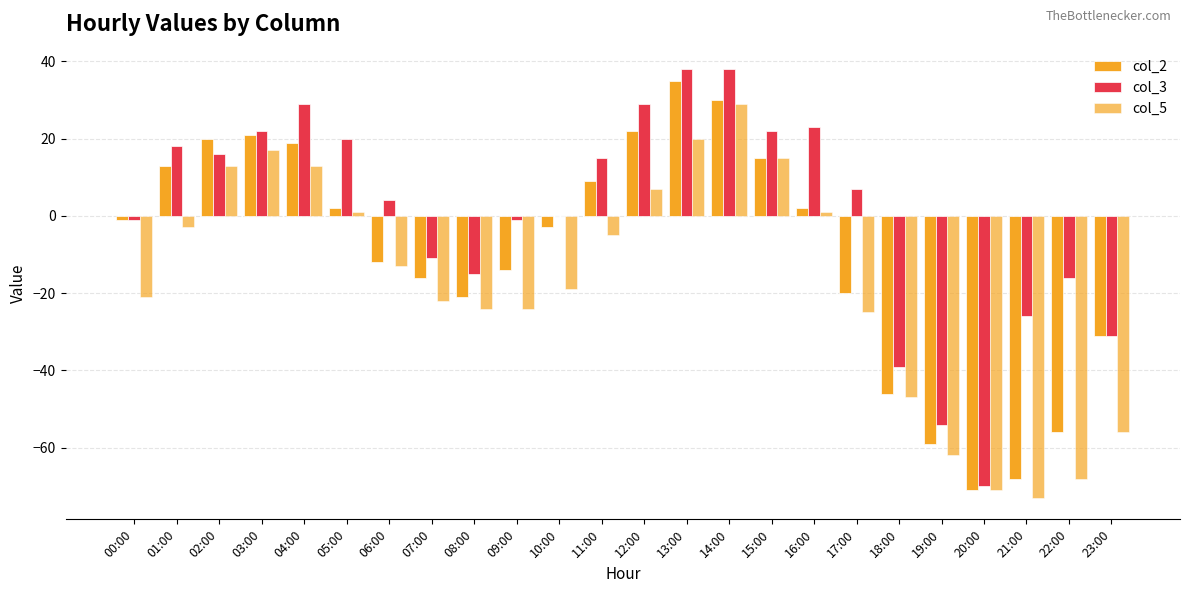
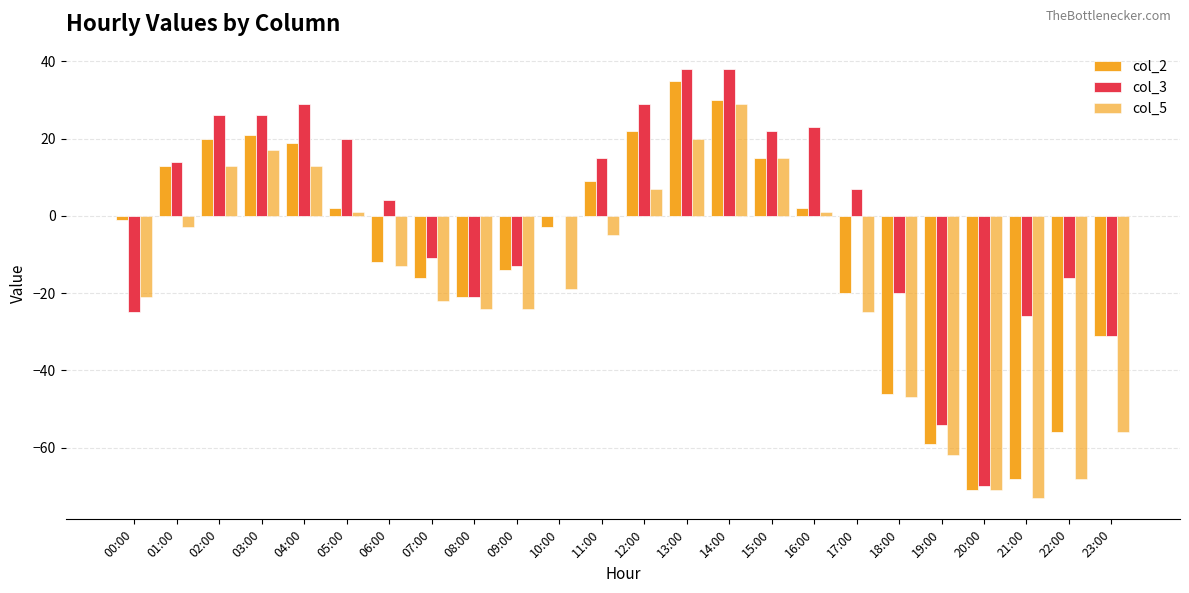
col_3, 00:00: -1 -> -25
col_3, 01:00: 18 -> 14
col_3, 02:00: 16 -> 26
col_3, 03:00: 22 -> 26
col_3, 08:00: -15 -> -21
col_3, 09:00: -1 -> -13
col_3, 18:00: -39 -> -20
